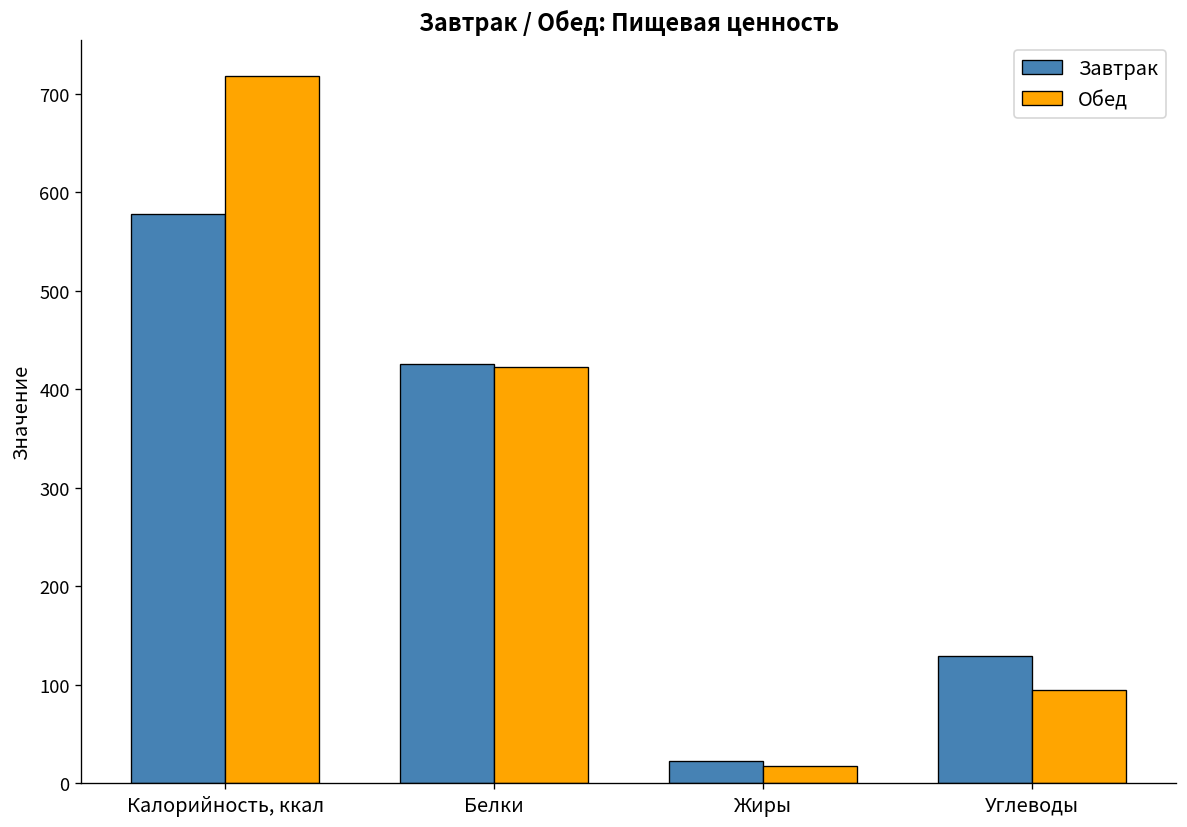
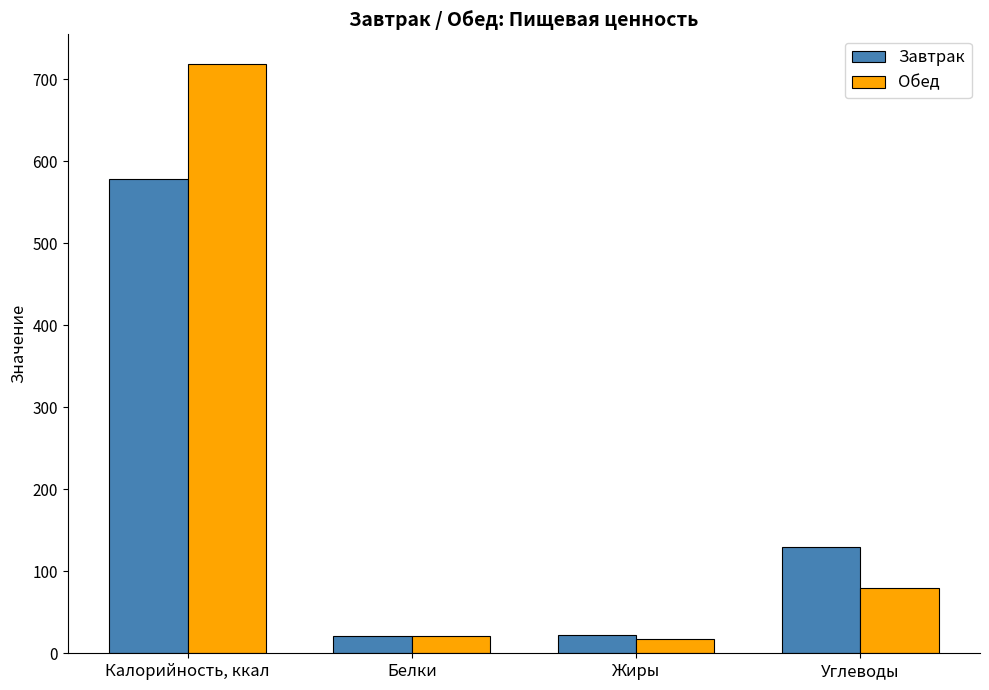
Завтрак, Белки: 430 -> 20
Обед, Белки: 420 -> 20
Обед, Углеводы: 90 -> 80
